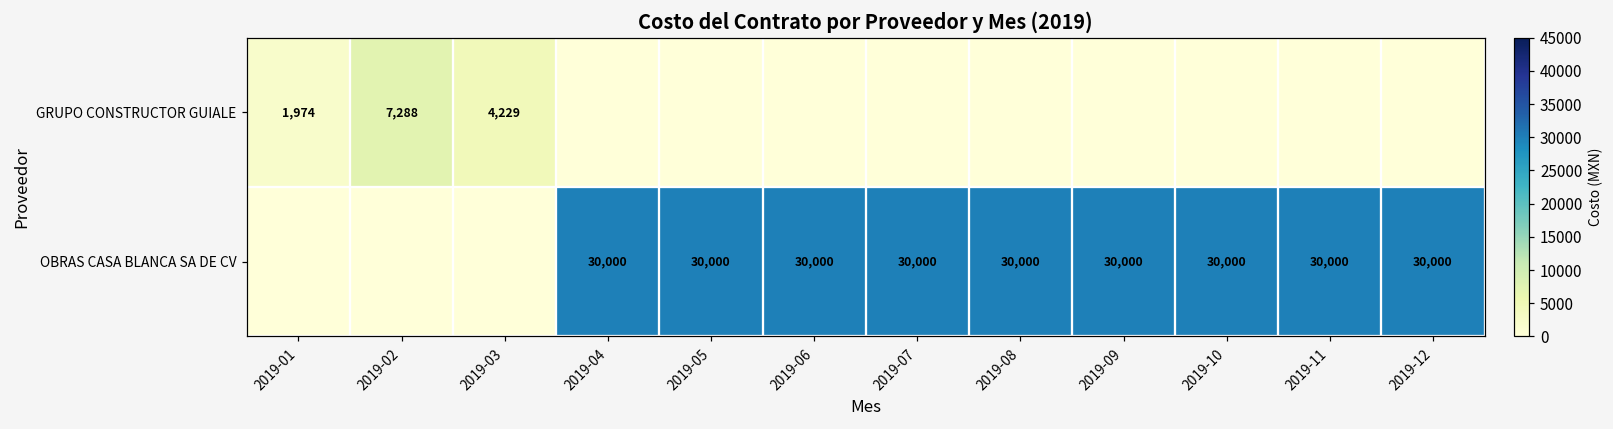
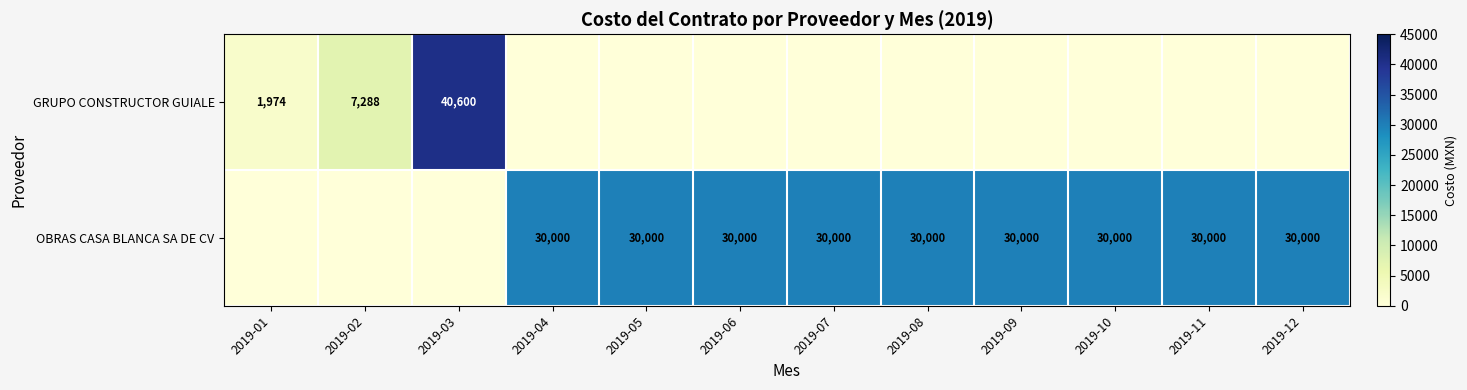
GRUPO CONSTRUCTOR GUIALE, 2019-03: 4,229 -> 40,600
